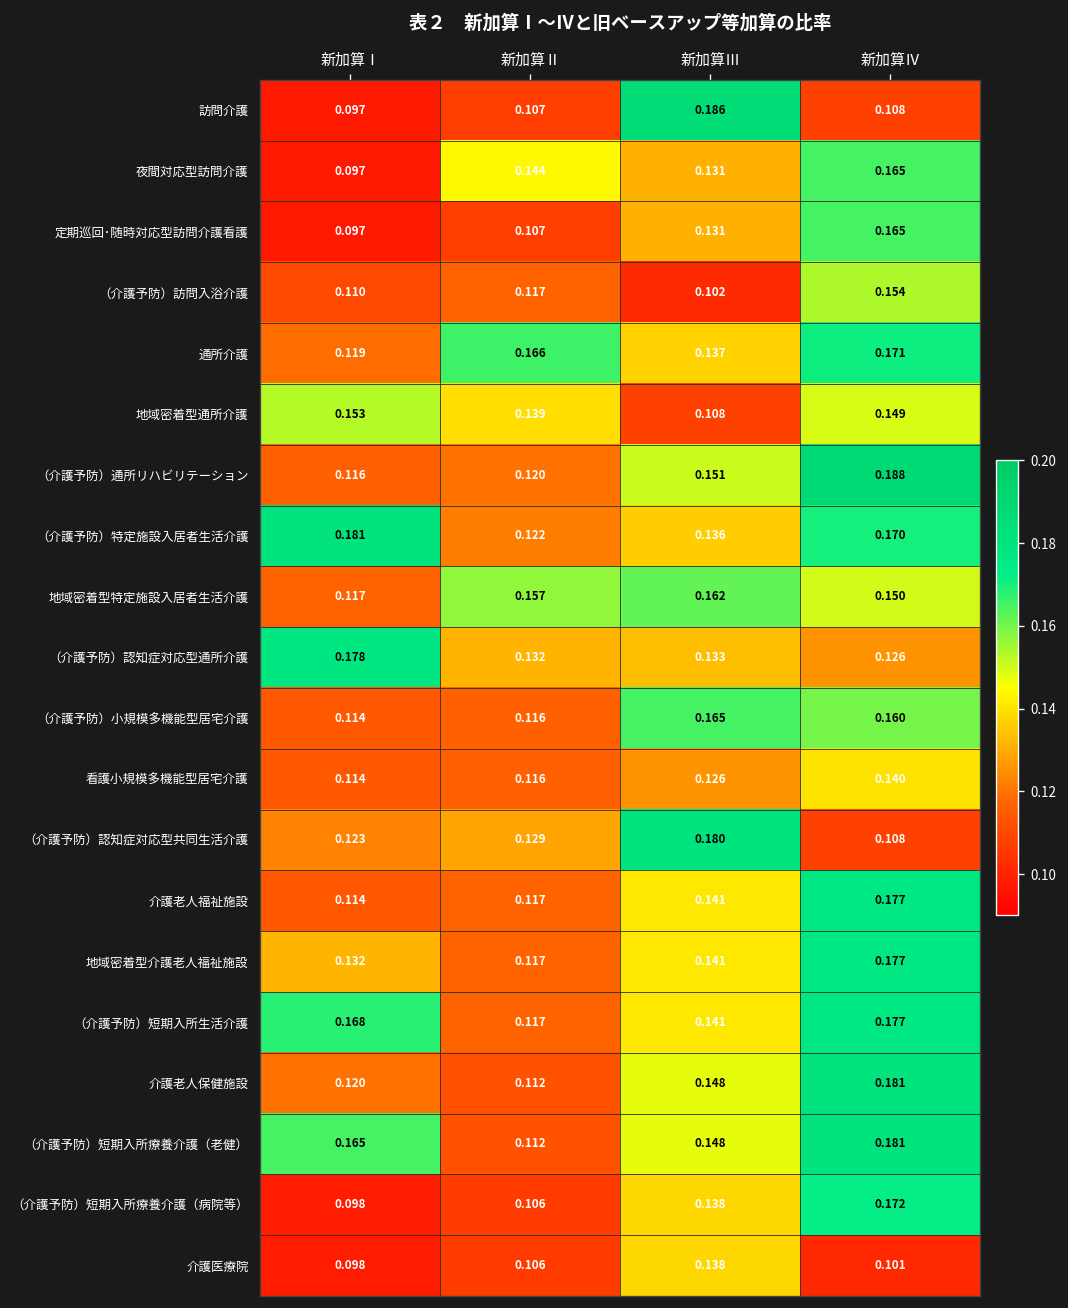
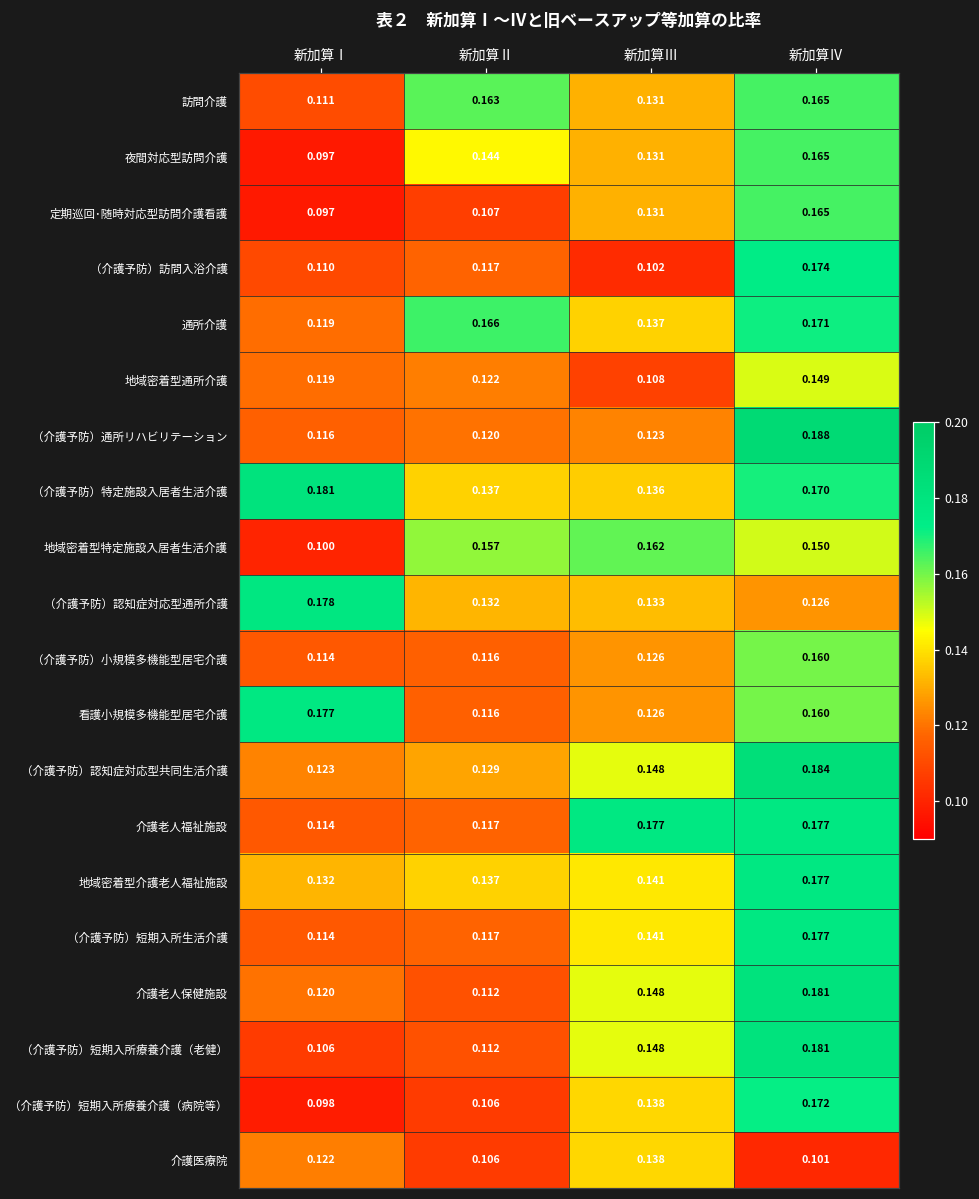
訪問介護, 新加算Ⅰ: 0.097 -> 0.111
訪問介護, 新加算Ⅱ: 0.107 -> 0.163
訪問介護, 新加算Ⅲ: 0.186 -> 0.131
訪問介護, 新加算Ⅳ: 0.108 -> 0.165
（介護予防）訪問入浴介護, 新加算Ⅳ: 0.154 -> 0.174
地域密着型通所介護, 新加算Ⅰ: 0.153 -> 0.119
地域密着型通所介護, 新加算Ⅱ: 0.139 -> 0.122
（介護予防）通所リハビリテーション, 新加算Ⅲ: 0.151 -> 0.123
（介護予防）特定施設入居者生活介護, 新加算Ⅱ: 0.122 -> 0.137
地域密着型特定施設入居者生活介護, 新加算Ⅰ: 0.117 -> 0.100
（介護予防）小規模多機能型居宅介護, 新加算Ⅲ: 0.165 -> 0.126
看護小規模多機能型居宅介護, 新加算Ⅰ: 0.114 -> 0.177
看護小規模多機能型居宅介護, 新加算Ⅳ: 0.140 -> 0.160
（介護予防）認知症対応型共同生活介護, 新加算Ⅲ: 0.180 -> 0.148
（介護予防）認知症対応型共同生活介護, 新加算Ⅳ: 0.108 -> 0.184
介護老人福祉施設, 新加算Ⅲ: 0.141 -> 0.177
地域密着型介護老人福祉施設, 新加算Ⅱ: 0.117 -> 0.137
（介護予防）短期入所生活介護, 新加算Ⅰ: 0.168 -> 0.114
（介護予防）短期入所療養介護（老健）, 新加算Ⅰ: 0.165 -> 0.106
介護医療院, 新加算Ⅰ: 0.098 -> 0.122
